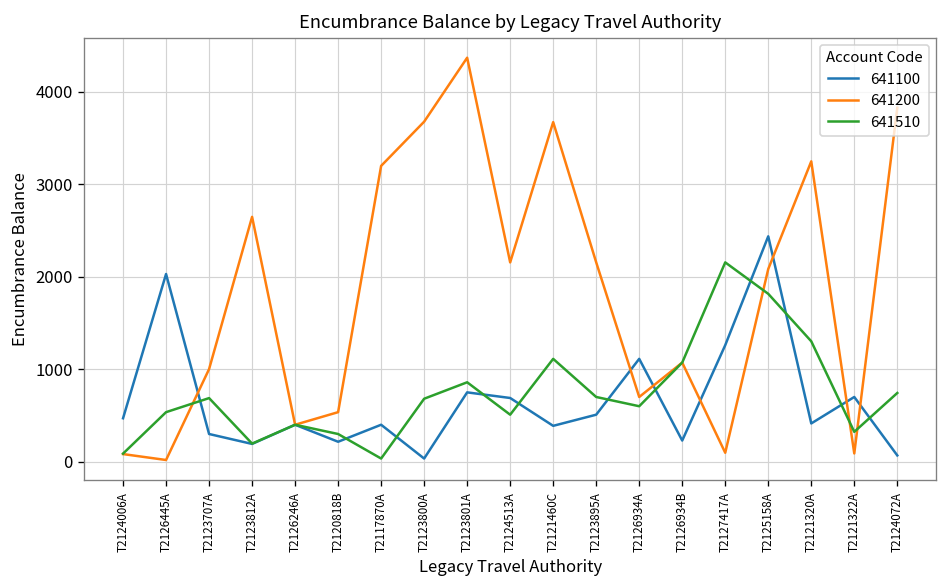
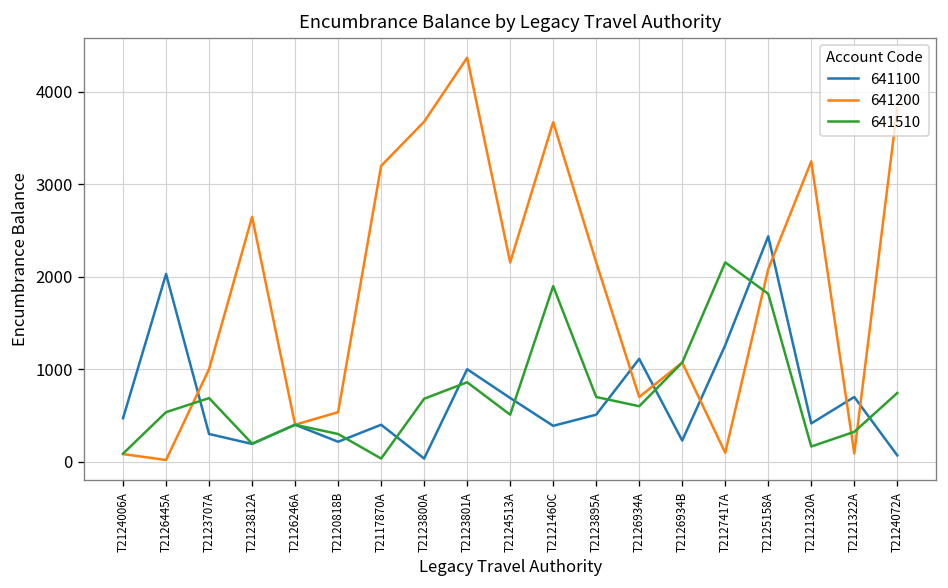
641100, T2123801A: 700 -> 1000
641510, T2121460C: 1100 -> 1900
641510, T2121320A: 1300 -> 200
